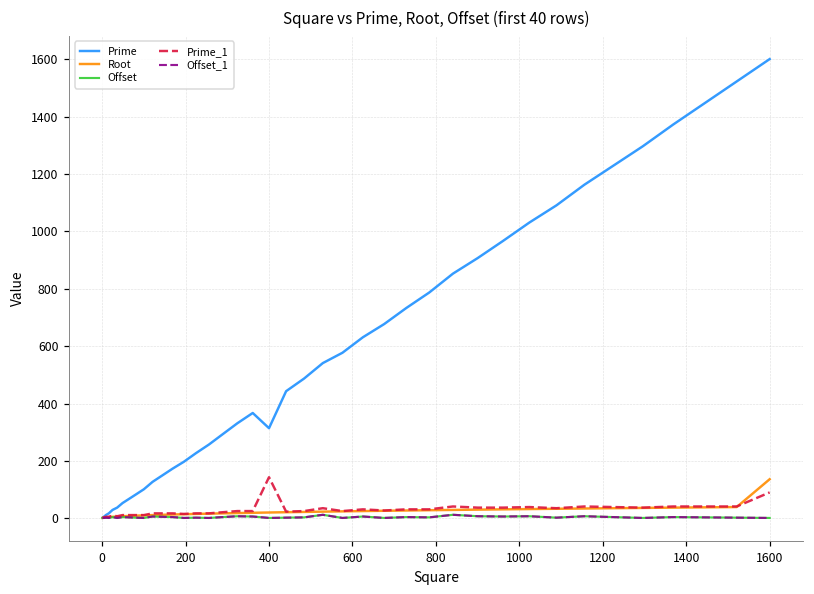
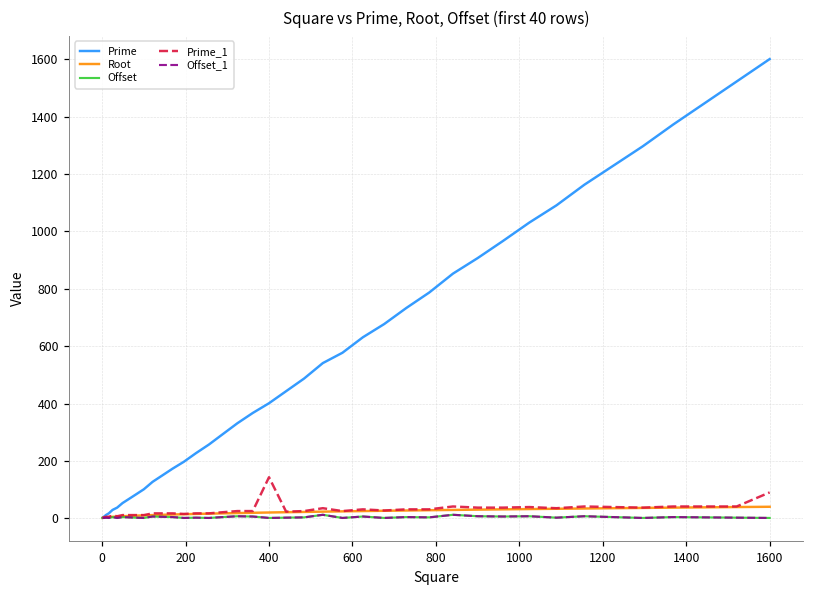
Prime, 400: 310 -> 400
Root, 1600: 140 -> 40
